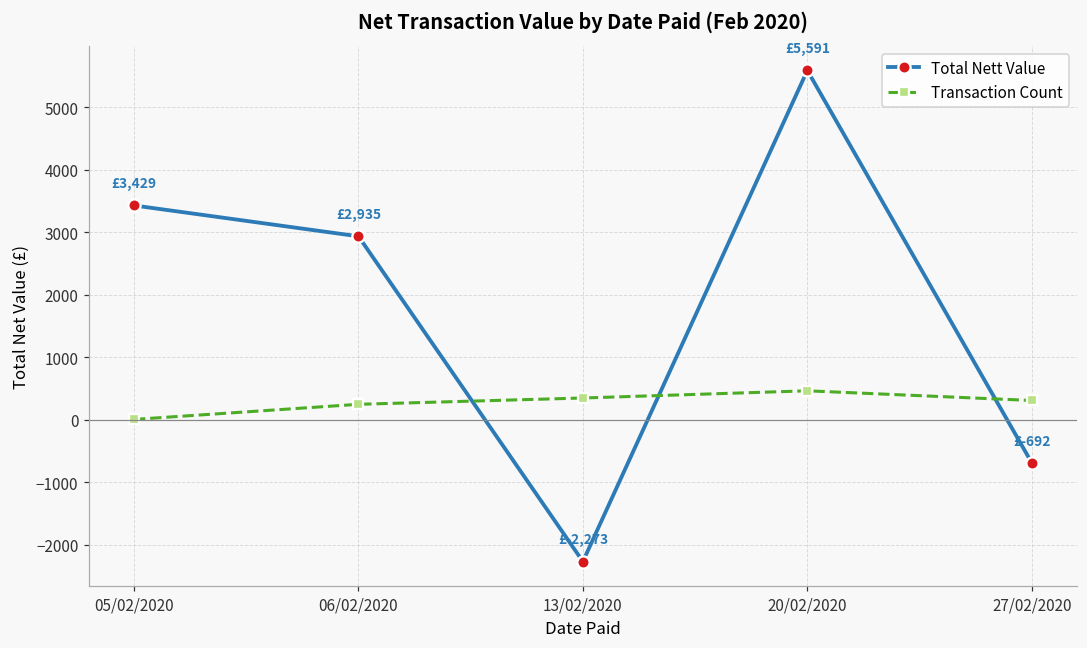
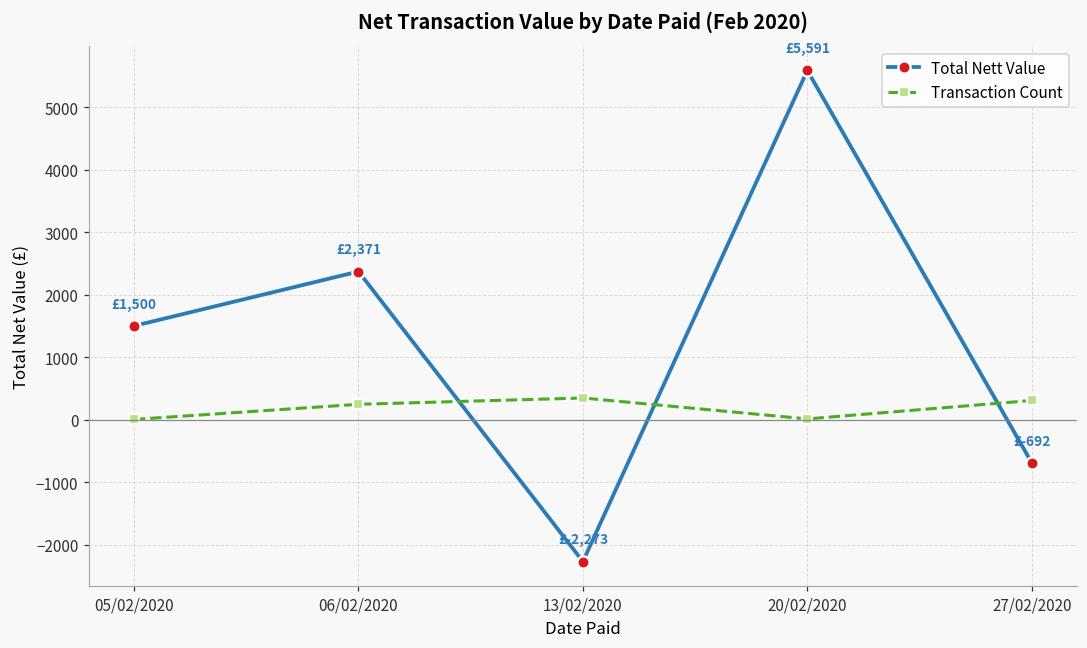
Total Nett Value, 05/02/2020: £3,429 -> £1,500
Total Nett Value, 06/02/2020: £2,935 -> £2,371
Transaction Count, 20/02/2020: 500 -> 0
